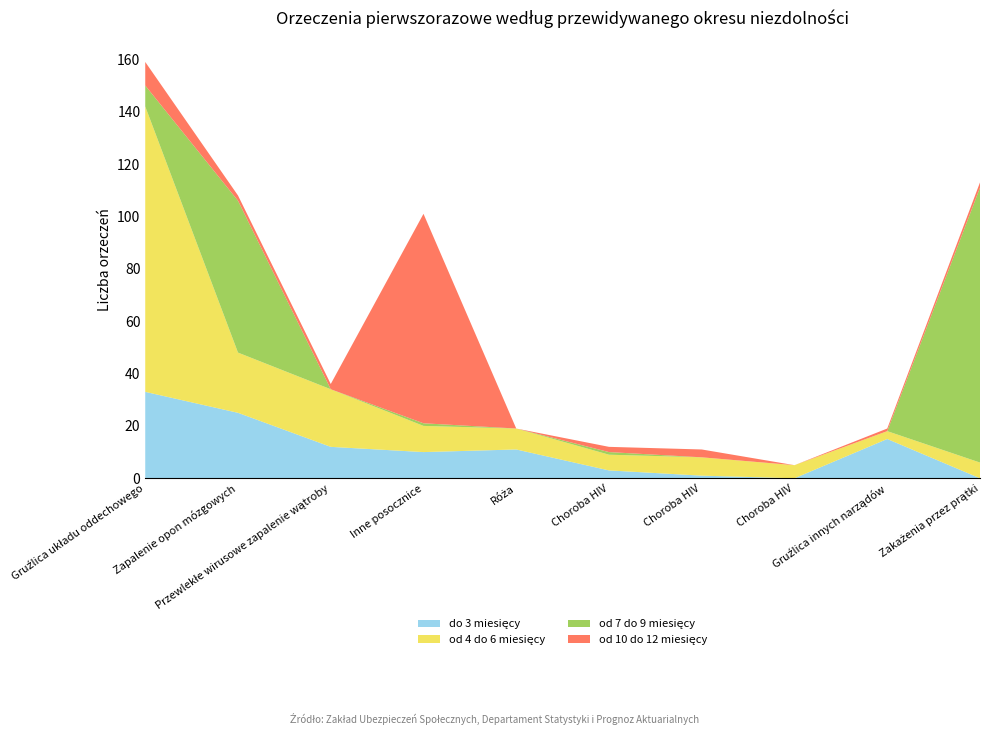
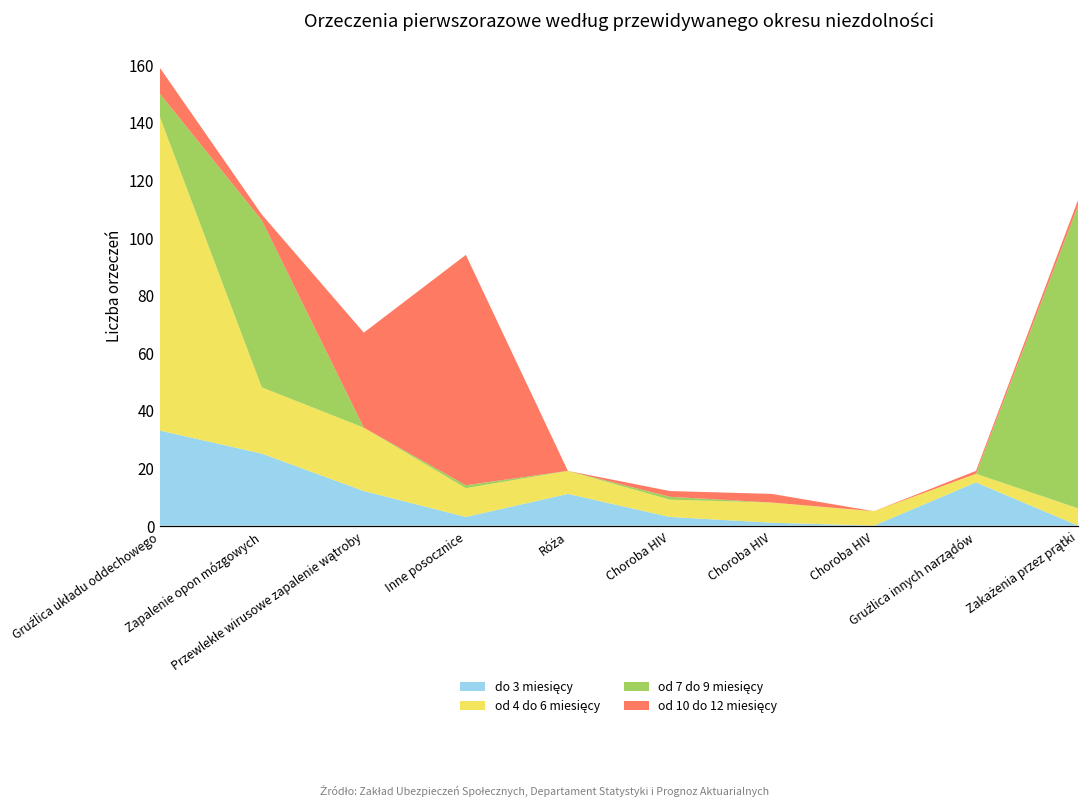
od 10 do 12 miesięcy, Przewlekłe wirusowe zapalenie wątroby: 2 -> 33
do 3 miesięcy, Inne posocznice: 10 -> 3
